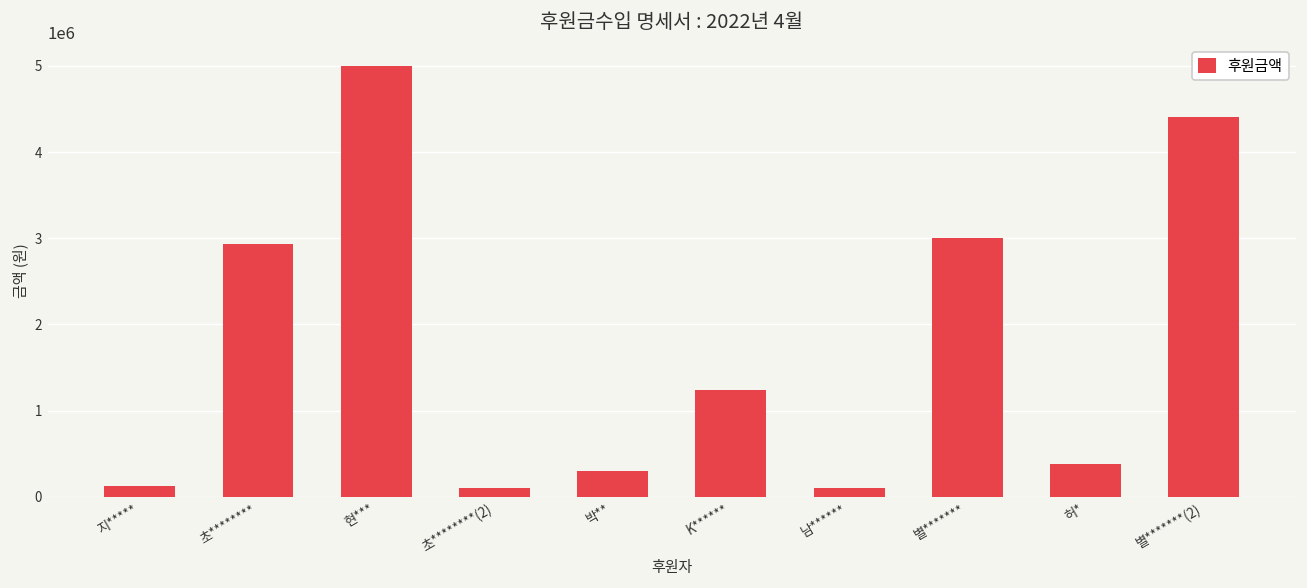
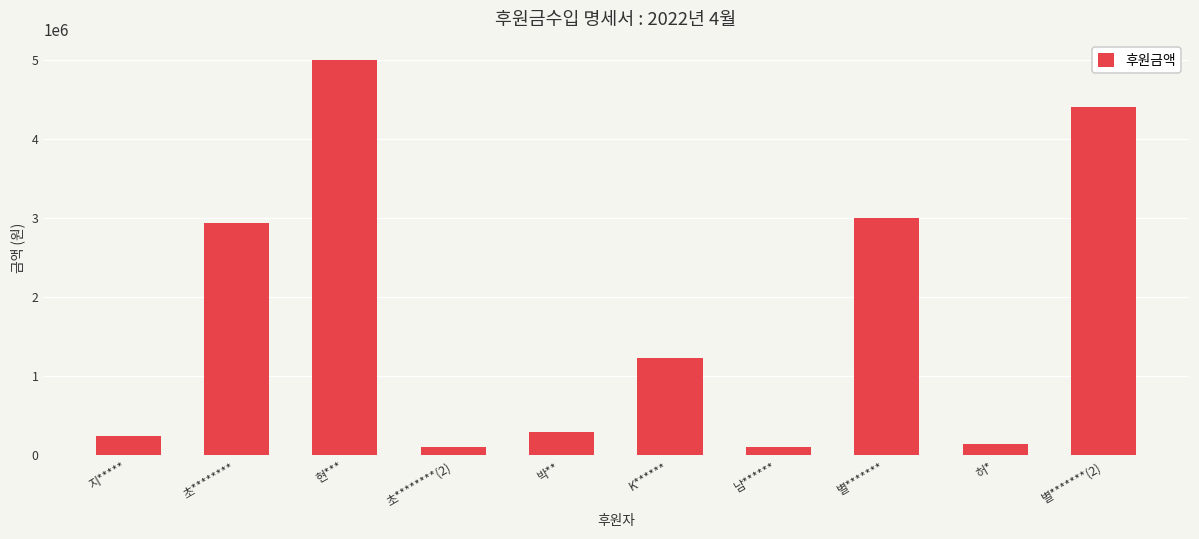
지*****: 100000 -> 300000
허*: 400000 -> 200000
